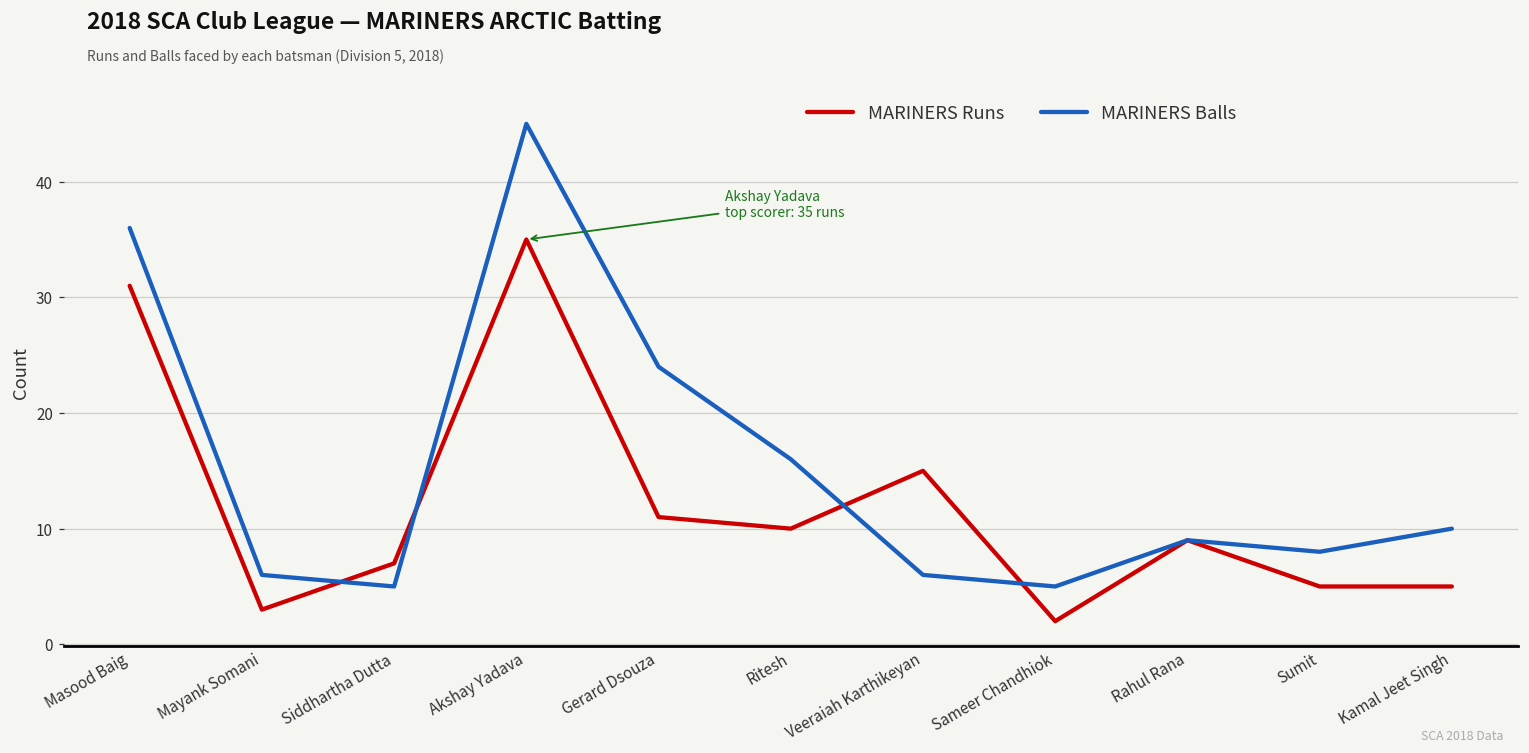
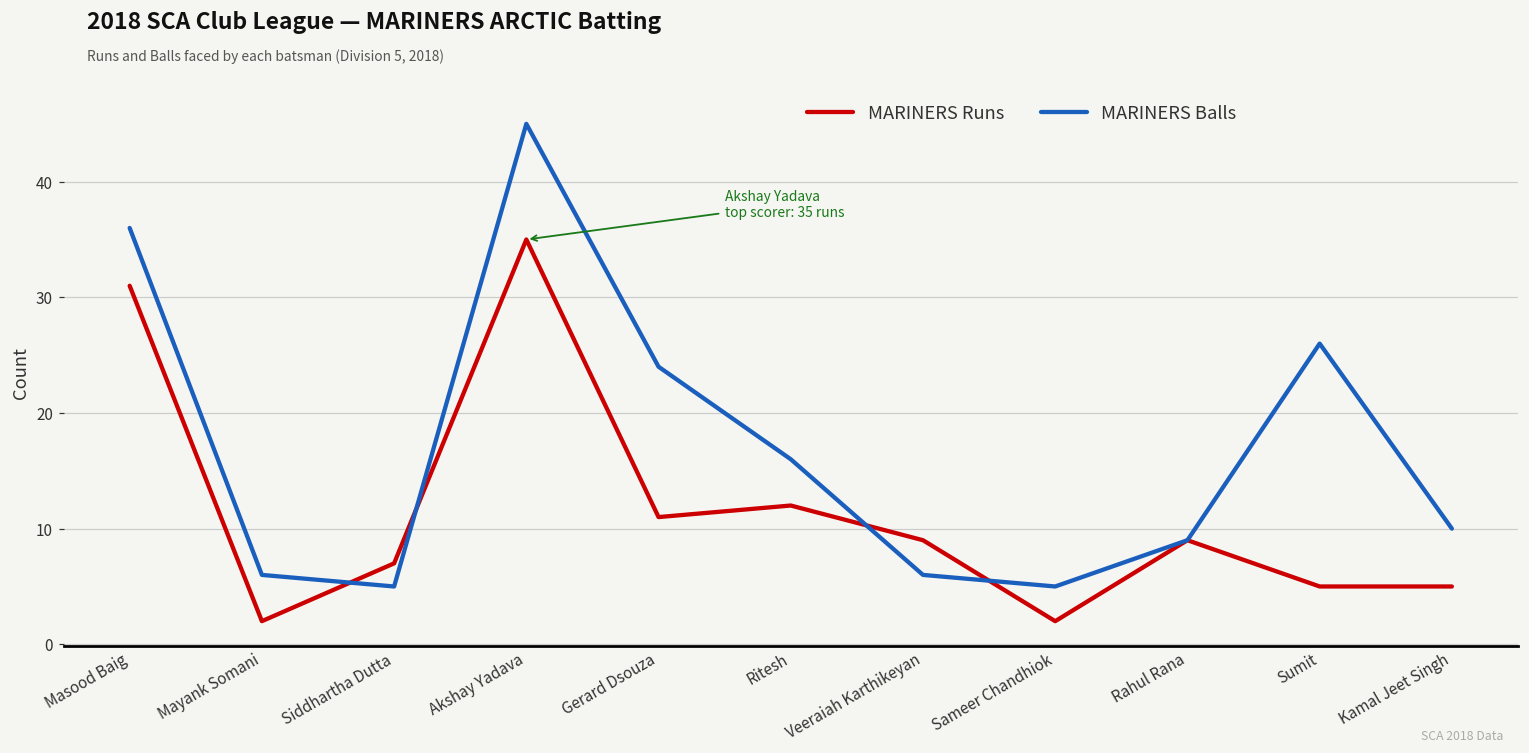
MARINERS Runs, Mayank Somani: 3 -> 2
MARINERS Runs, Ritesh: 10 -> 12
MARINERS Runs, Veeraiah Karthikeyan: 15 -> 9
MARINERS Balls, Sumit: 8 -> 26
